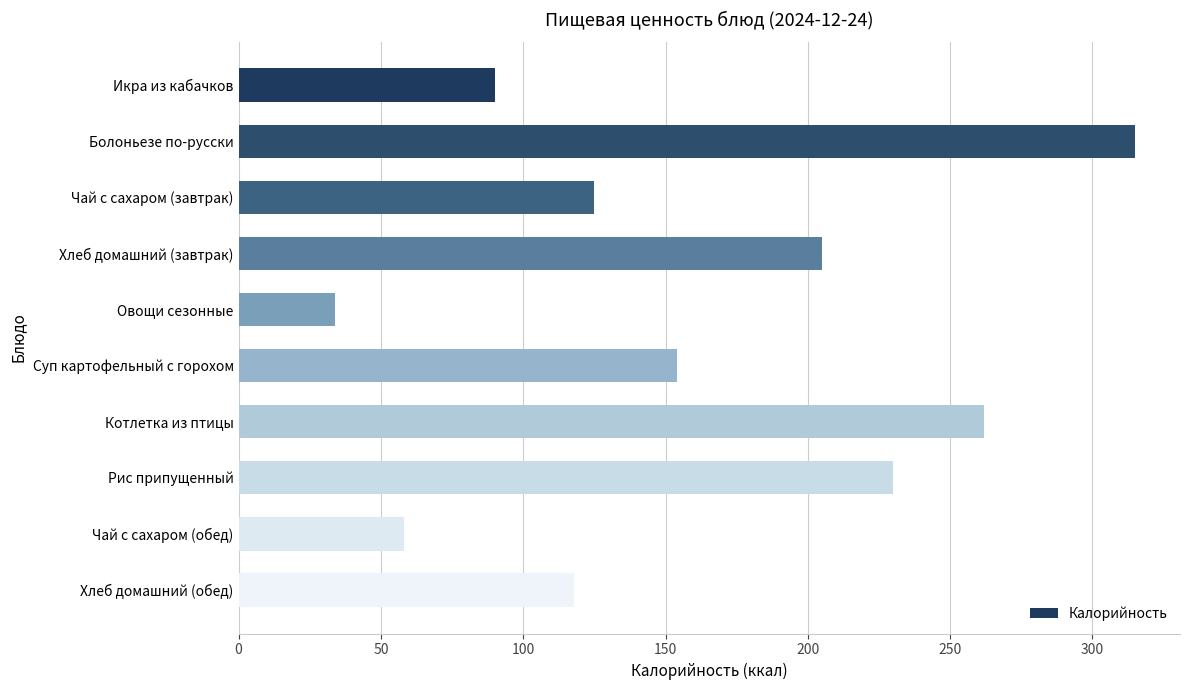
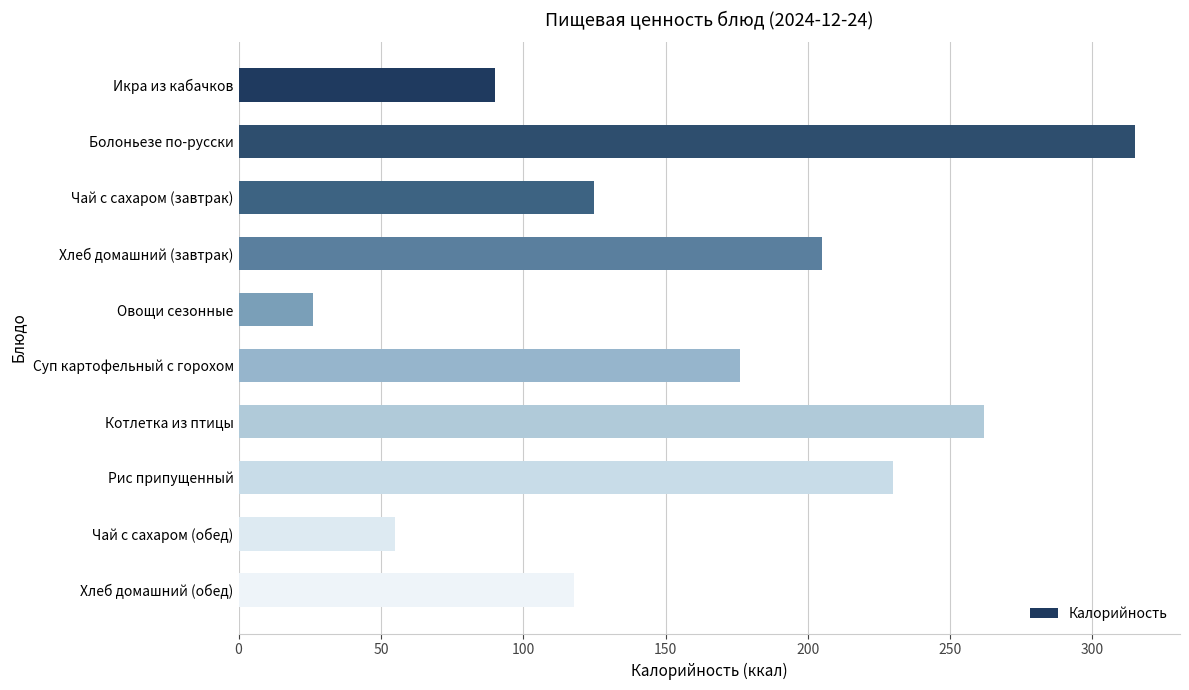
Овощи сезонные: 34 -> 26
Суп картофельный с горохом: 154 -> 176
Чай с сахаром (обед): 58 -> 55
